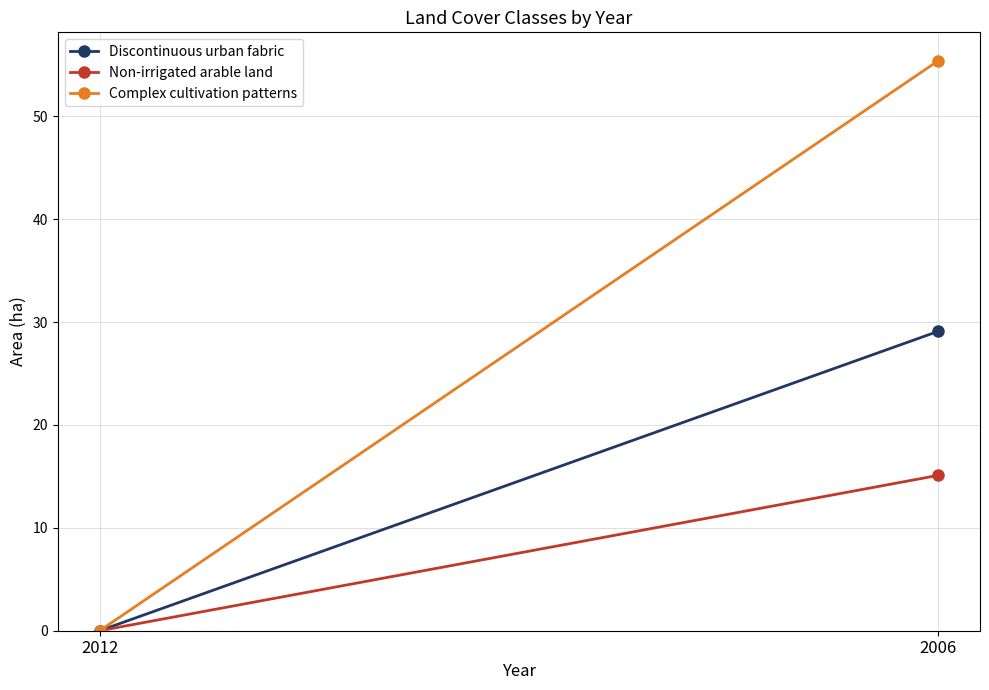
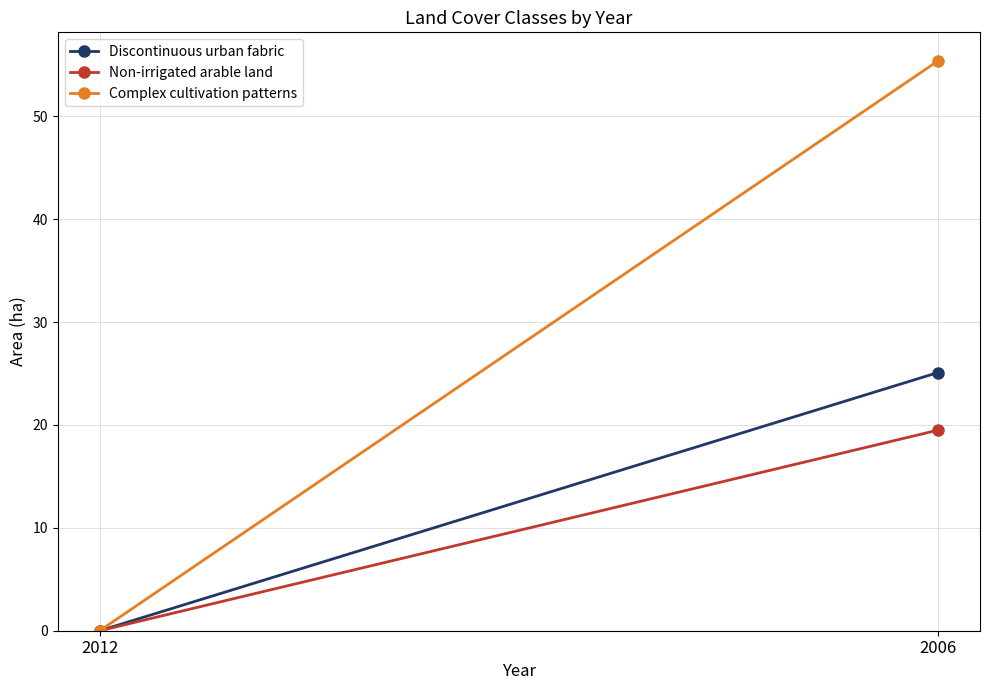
Discontinuous urban fabric, 2006: 29.1 -> 25.1
Non-irrigated arable land, 2006: 15.1 -> 19.5
